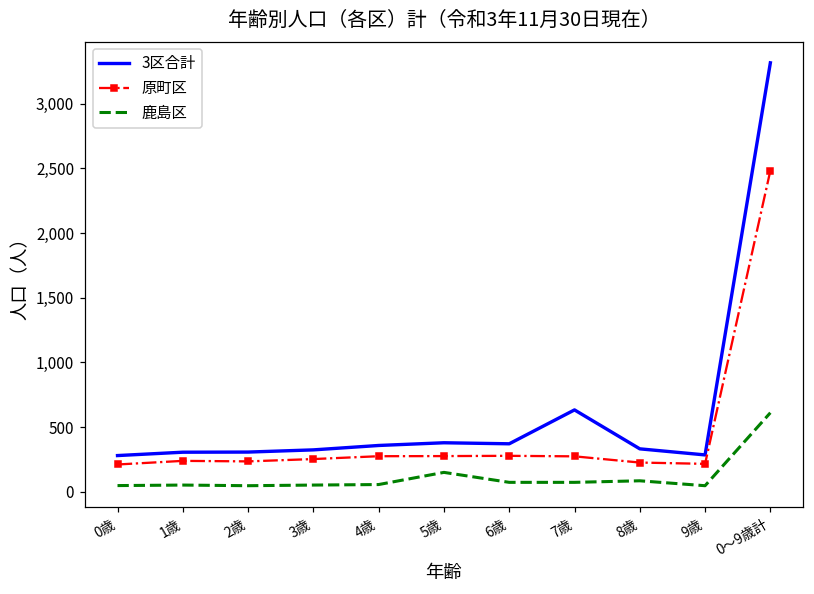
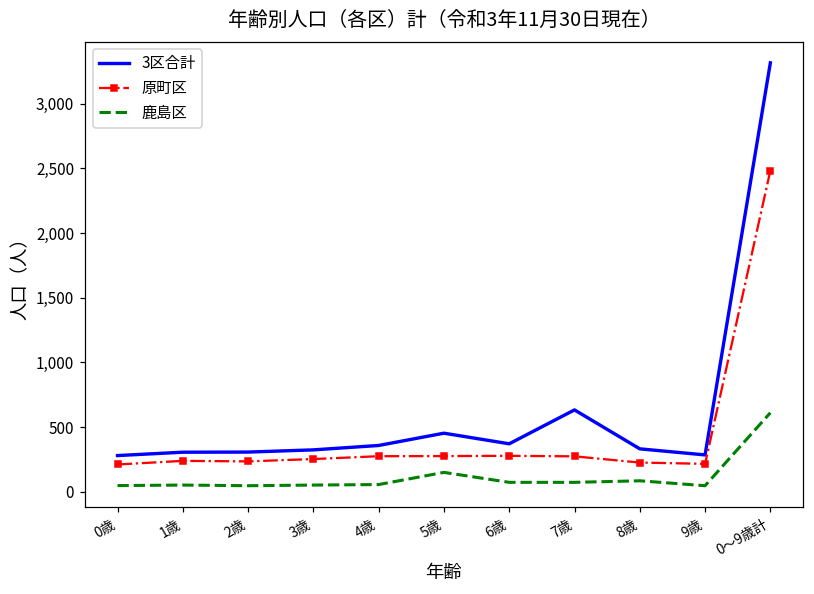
3区合計, 5歳: 380 -> 450
